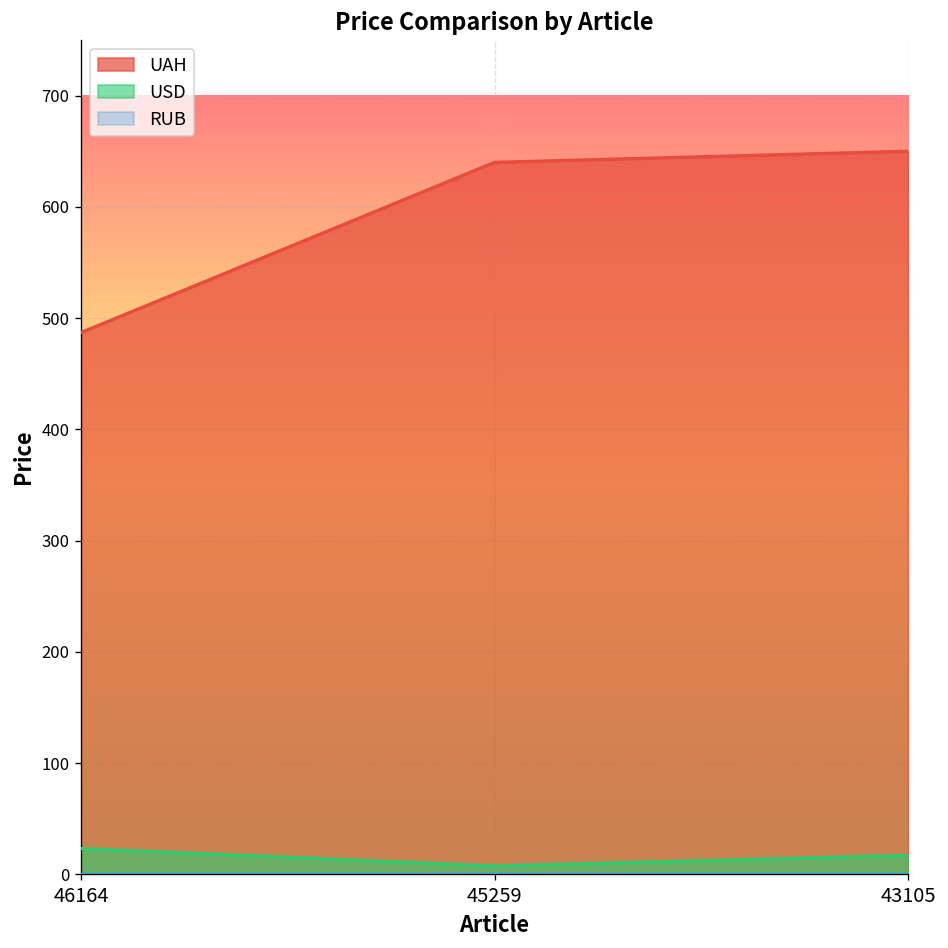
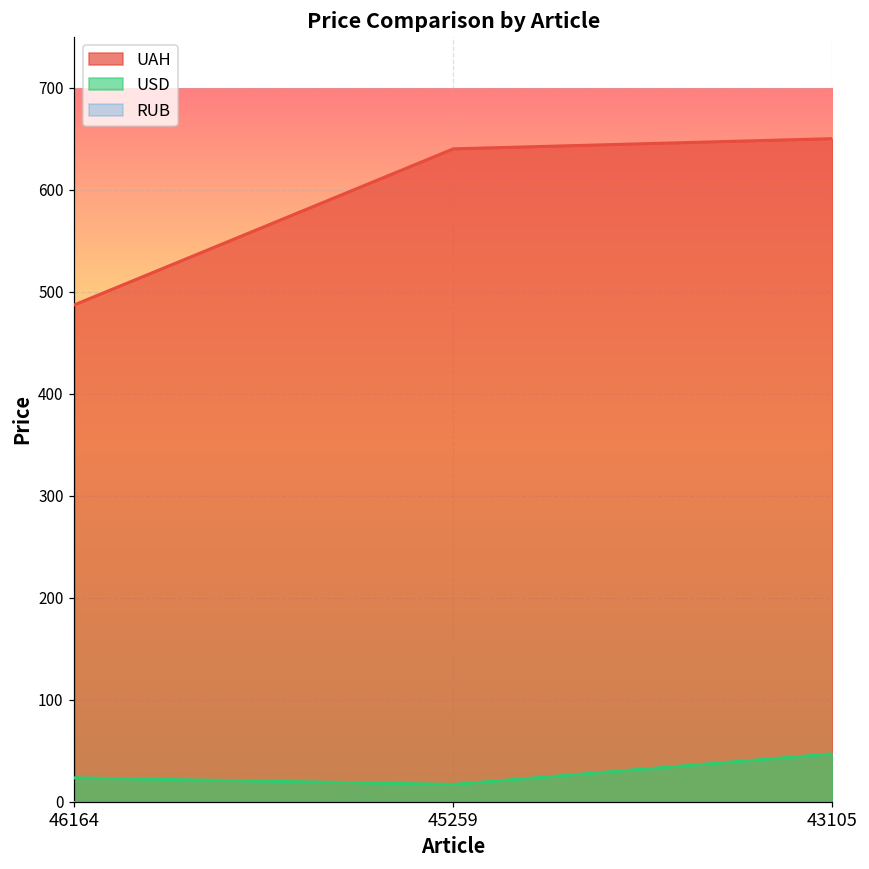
USD, 45259: 10 -> 20
USD, 43105: 20 -> 50
